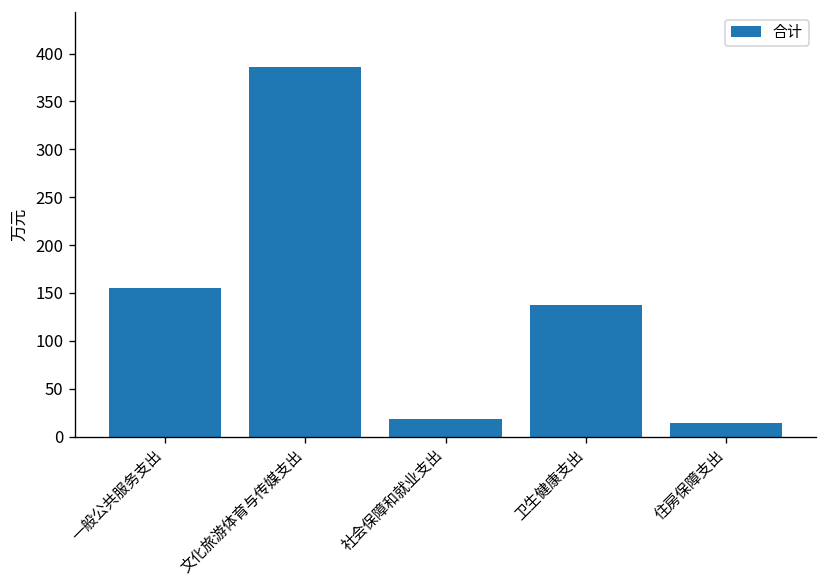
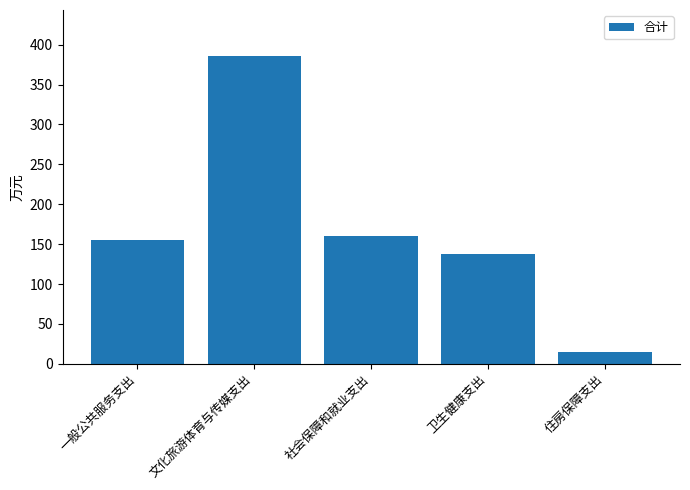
社会保障和就业支出: 20 -> 160
